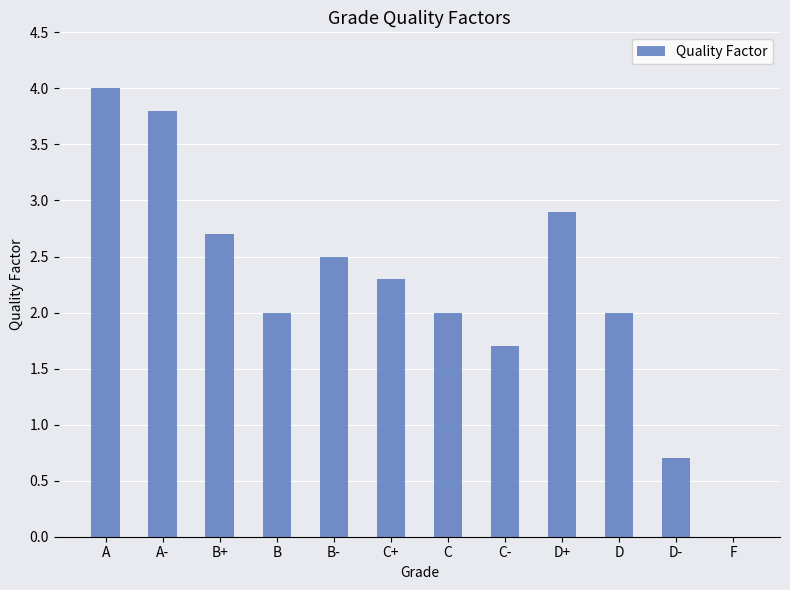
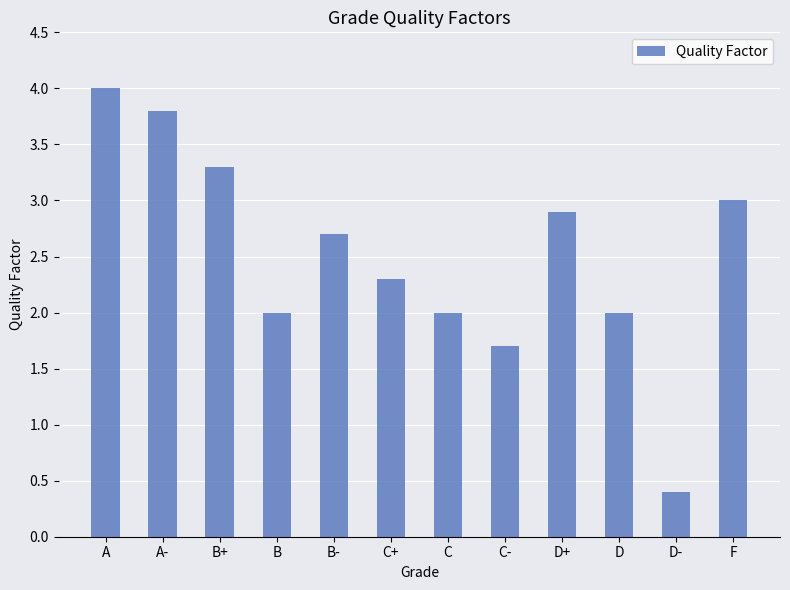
B+: 2.7 -> 3.3
B-: 2.5 -> 2.7
D-: 0.7 -> 0.4
F: 0 -> 3
